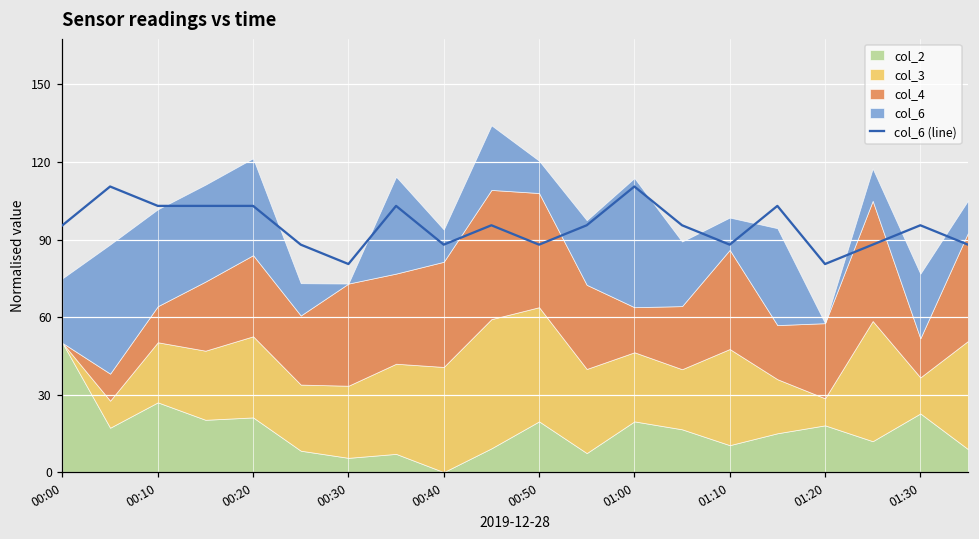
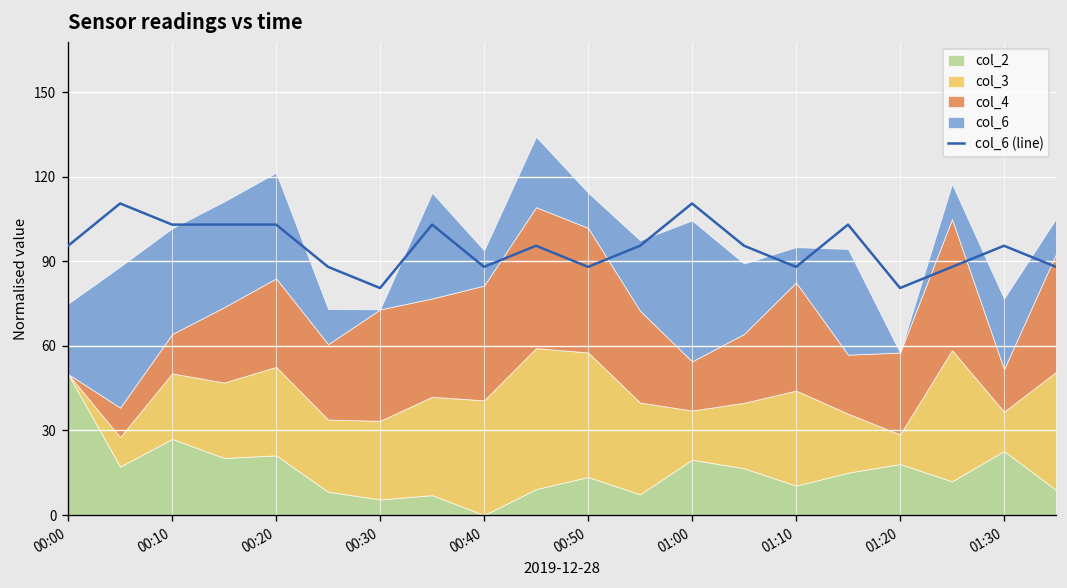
col_2, 00:50: 20 -> 13
col_3, 01:00: 27 -> 17
col_3, 01:10: 37 -> 34
